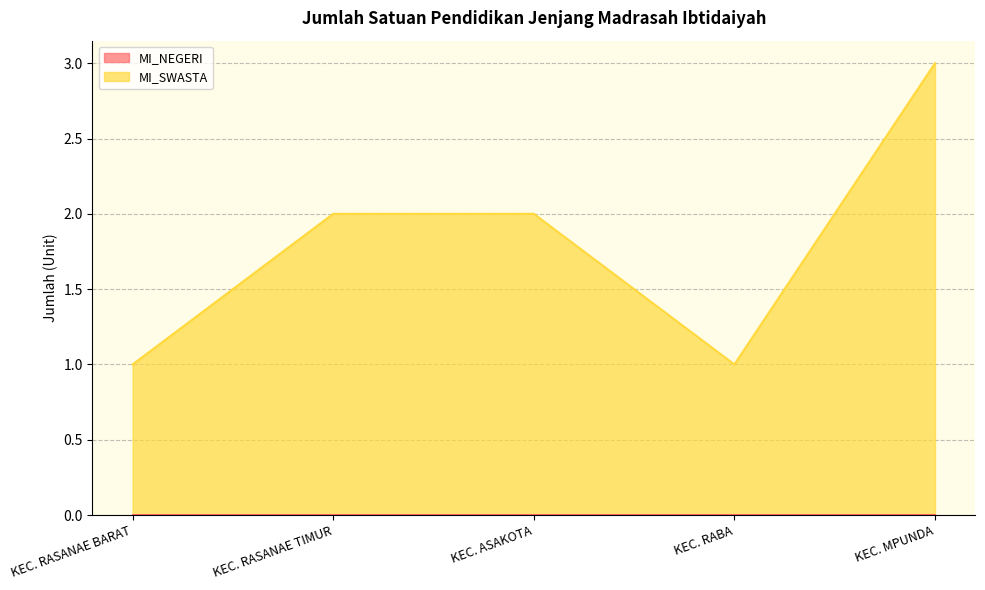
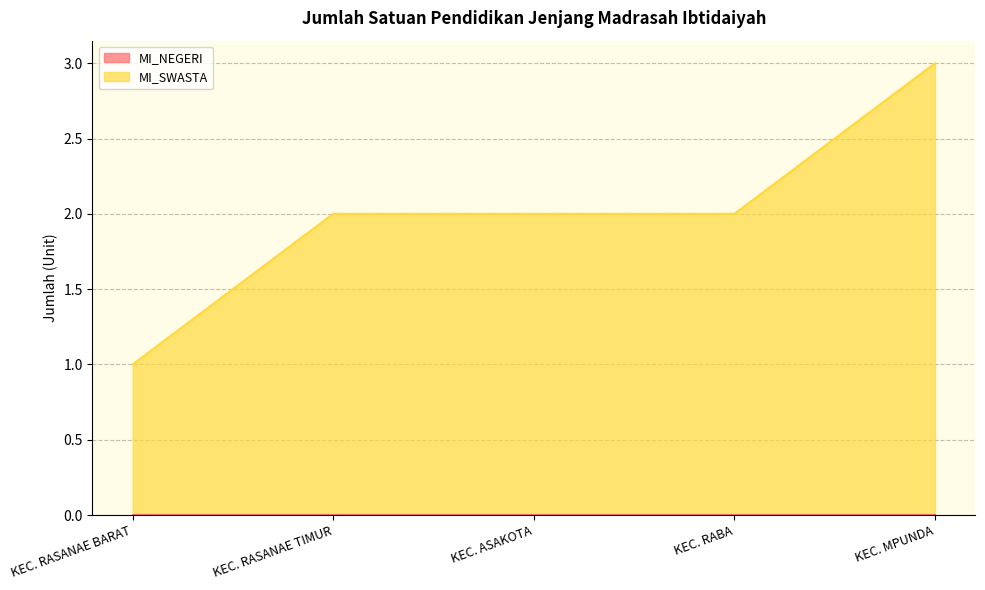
MI_SWASTA, KEC. RABA: 1 -> 2
